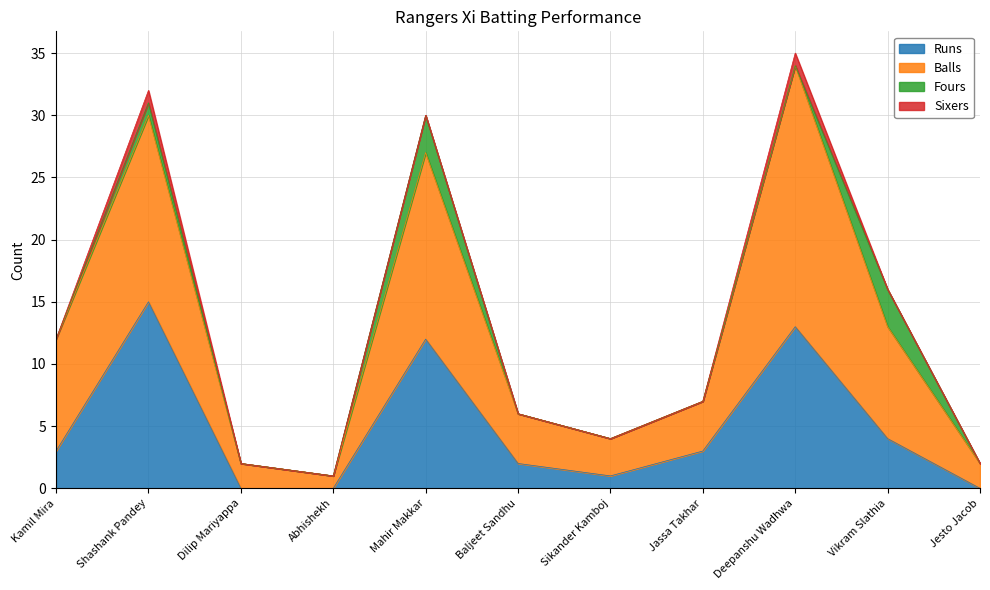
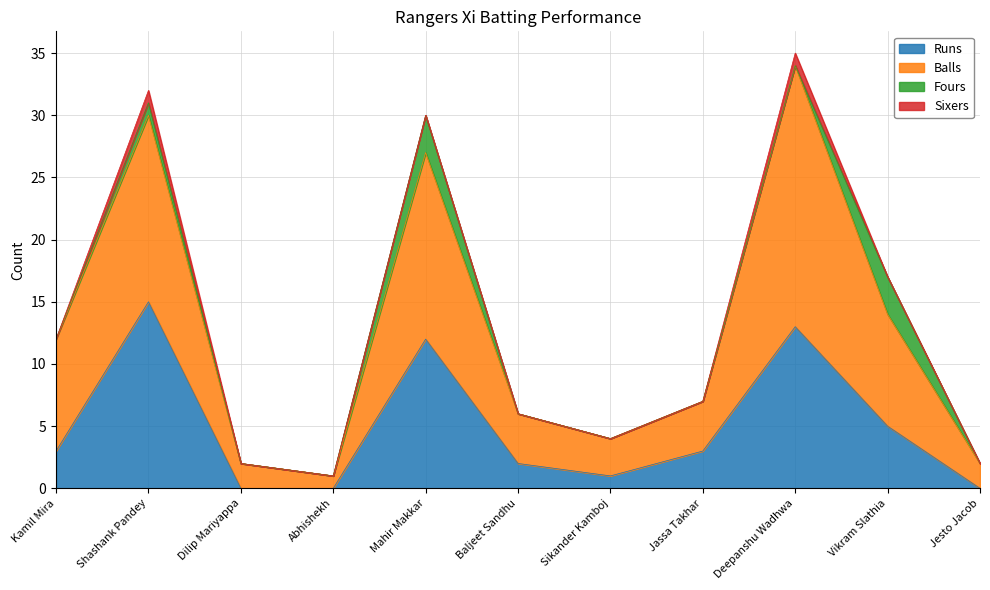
Runs, Vikram Slathia: 4 -> 5
